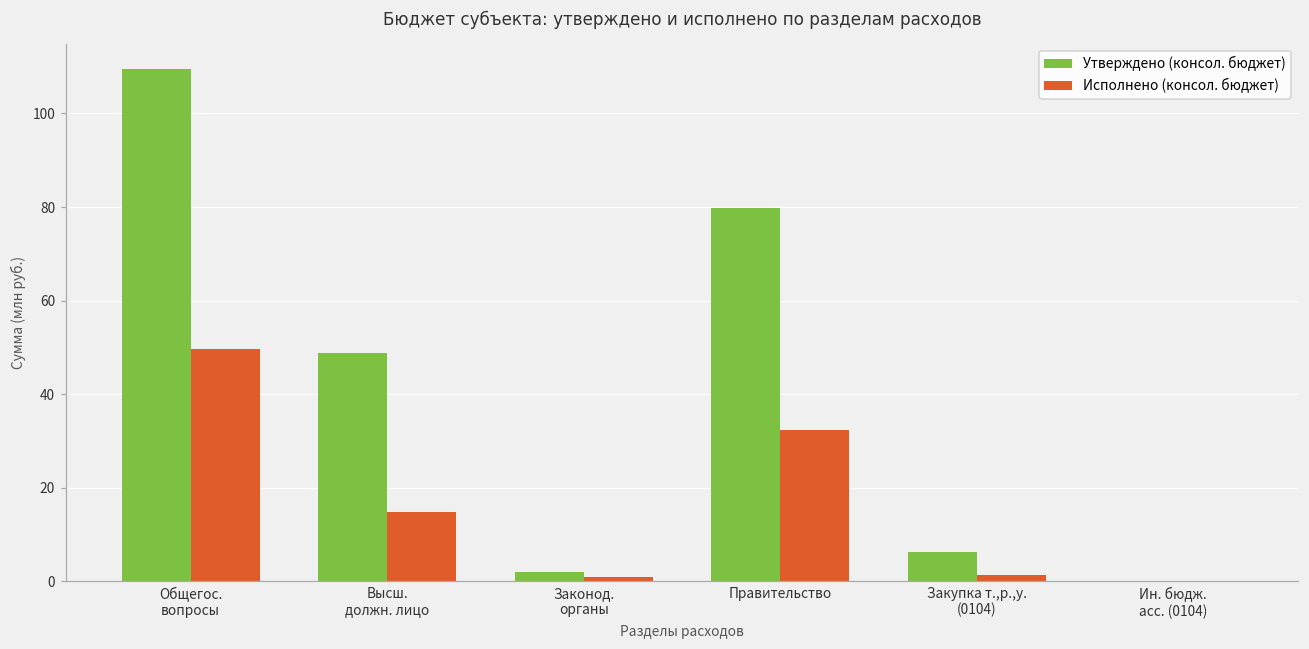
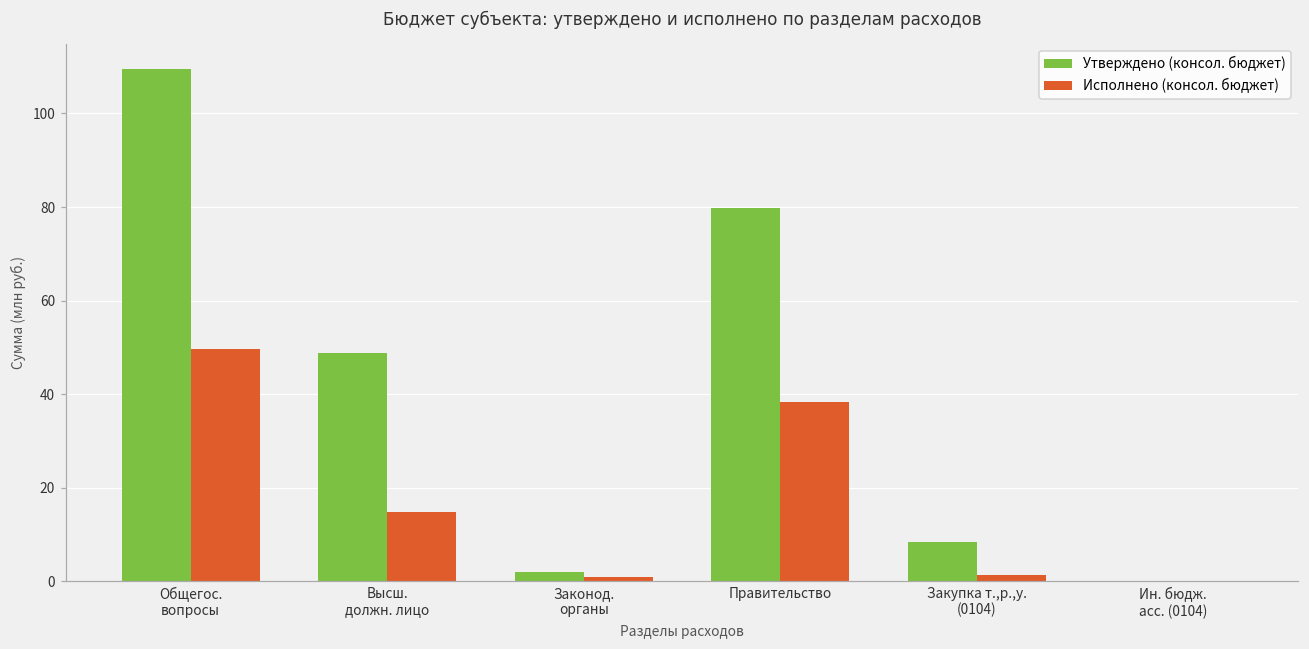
Исполнено (консол. бюджет), Правительство: 32 -> 38
Утверждено (консол. бюджет), Закупка т.,р.,у. (0104): 6 -> 8
